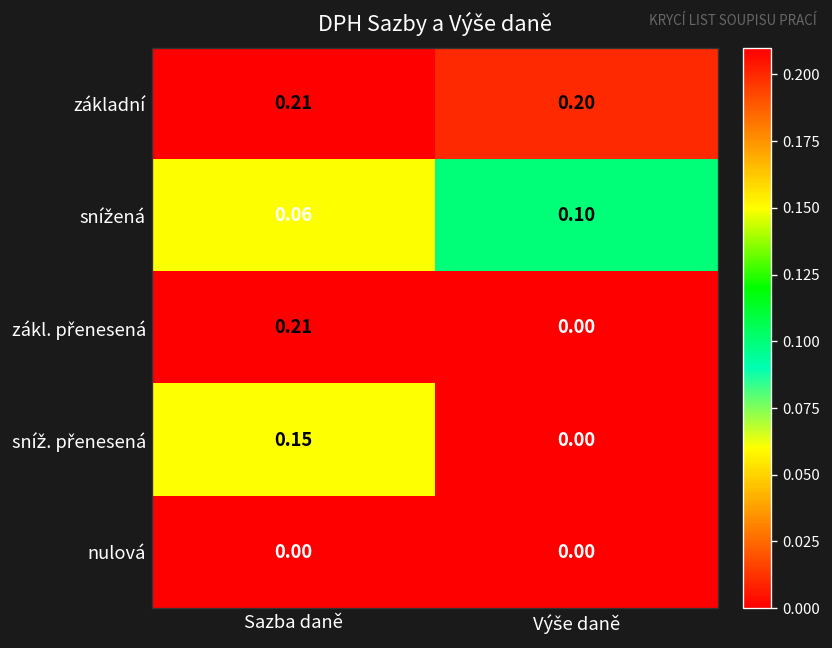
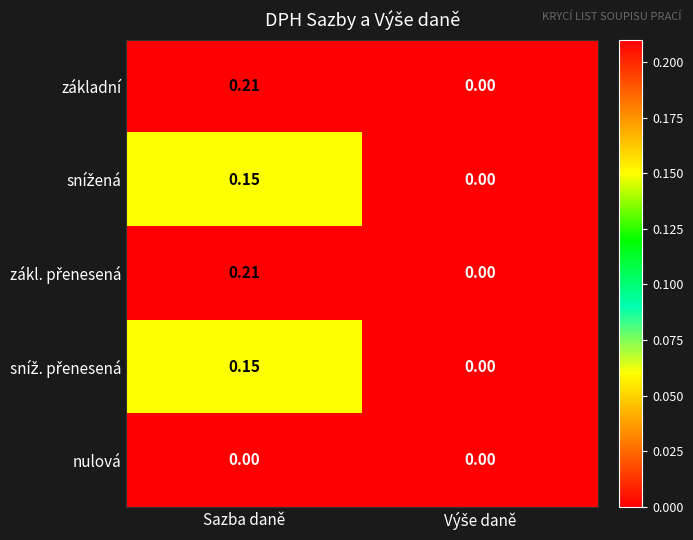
základní, Výše daně: 0.20 -> 0.00
snížená, Sazba daně: 0.06 -> 0.15
snížená, Výše daně: 0.10 -> 0.00
